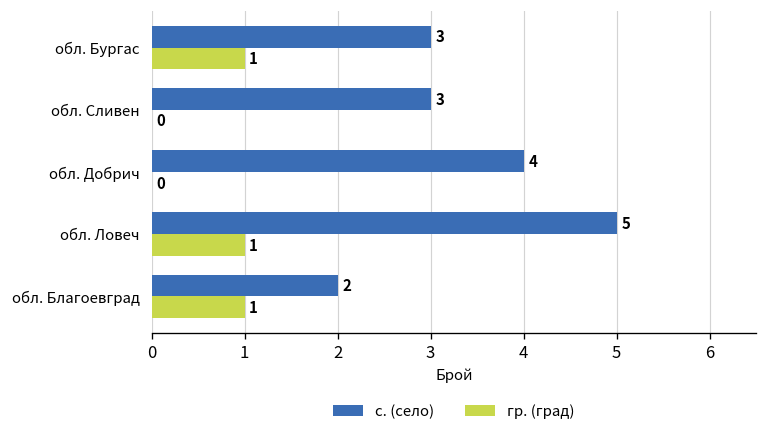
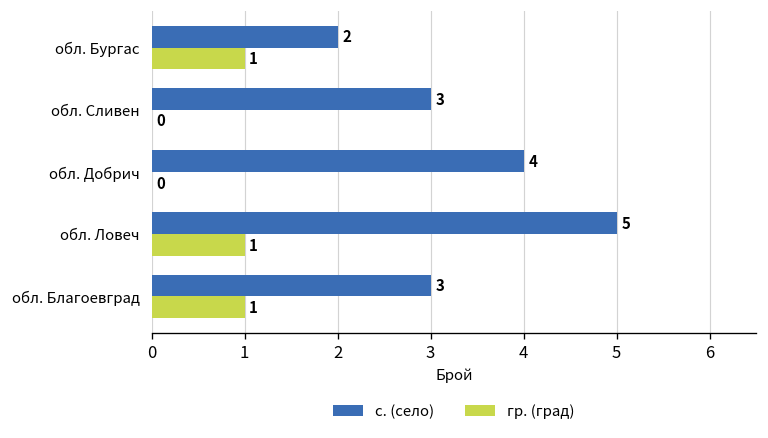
с. (село), обл. Бургас: 3 -> 2
с. (село), обл. Благоевград: 2 -> 3
